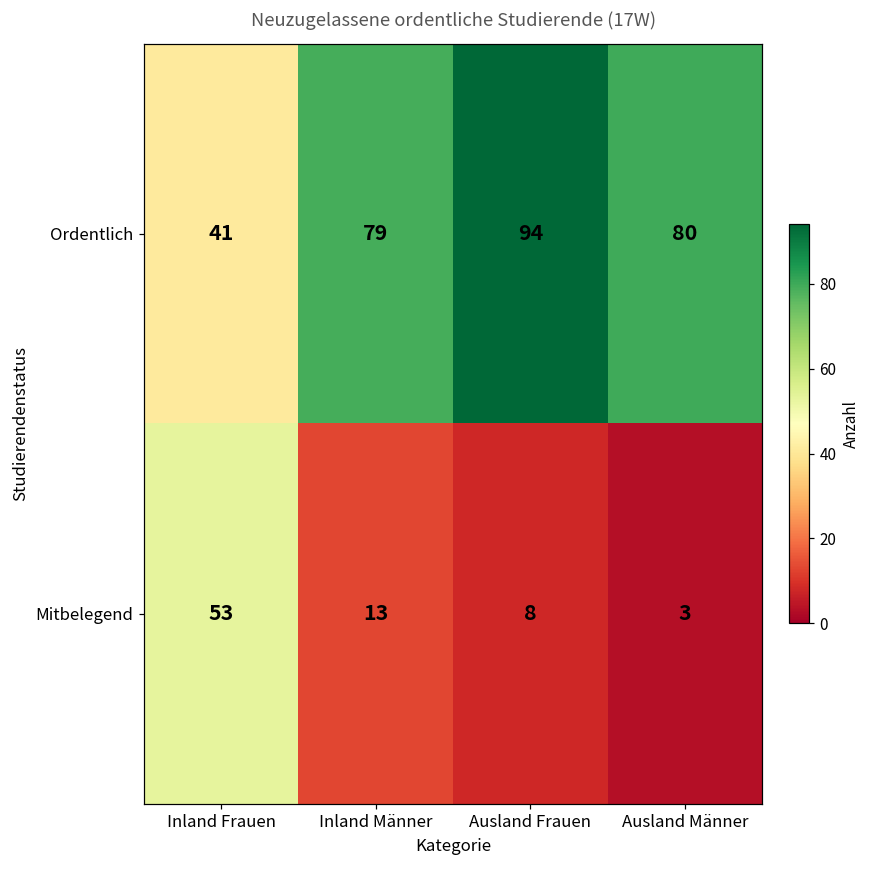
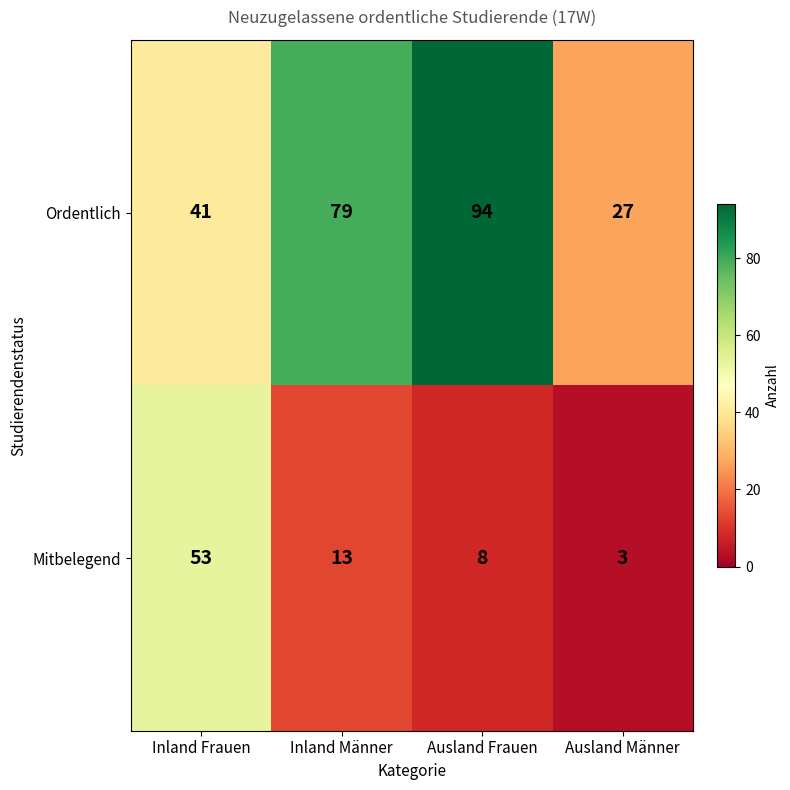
Ordentlich, Ausland Männer: 80 -> 27
